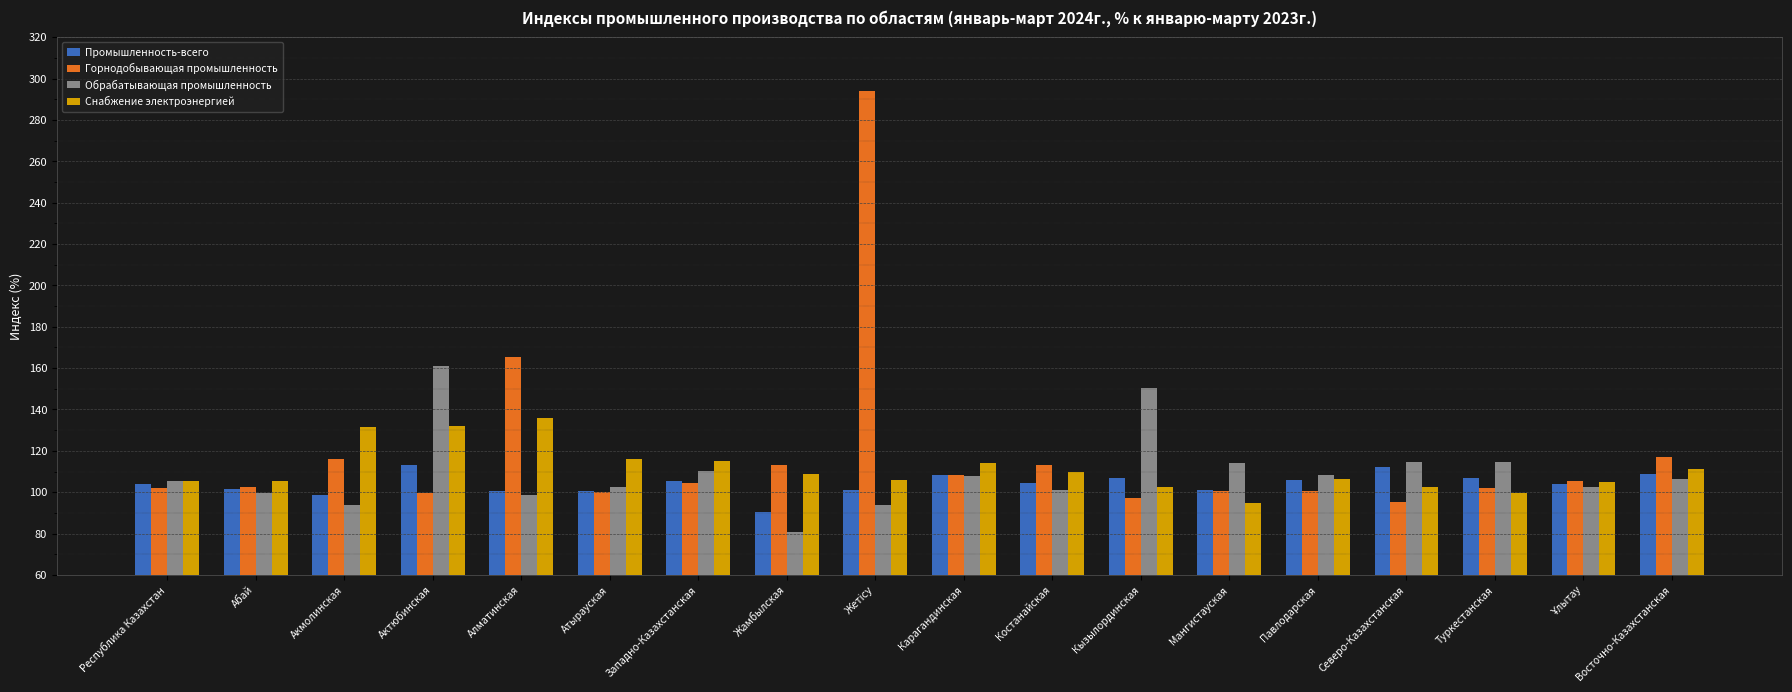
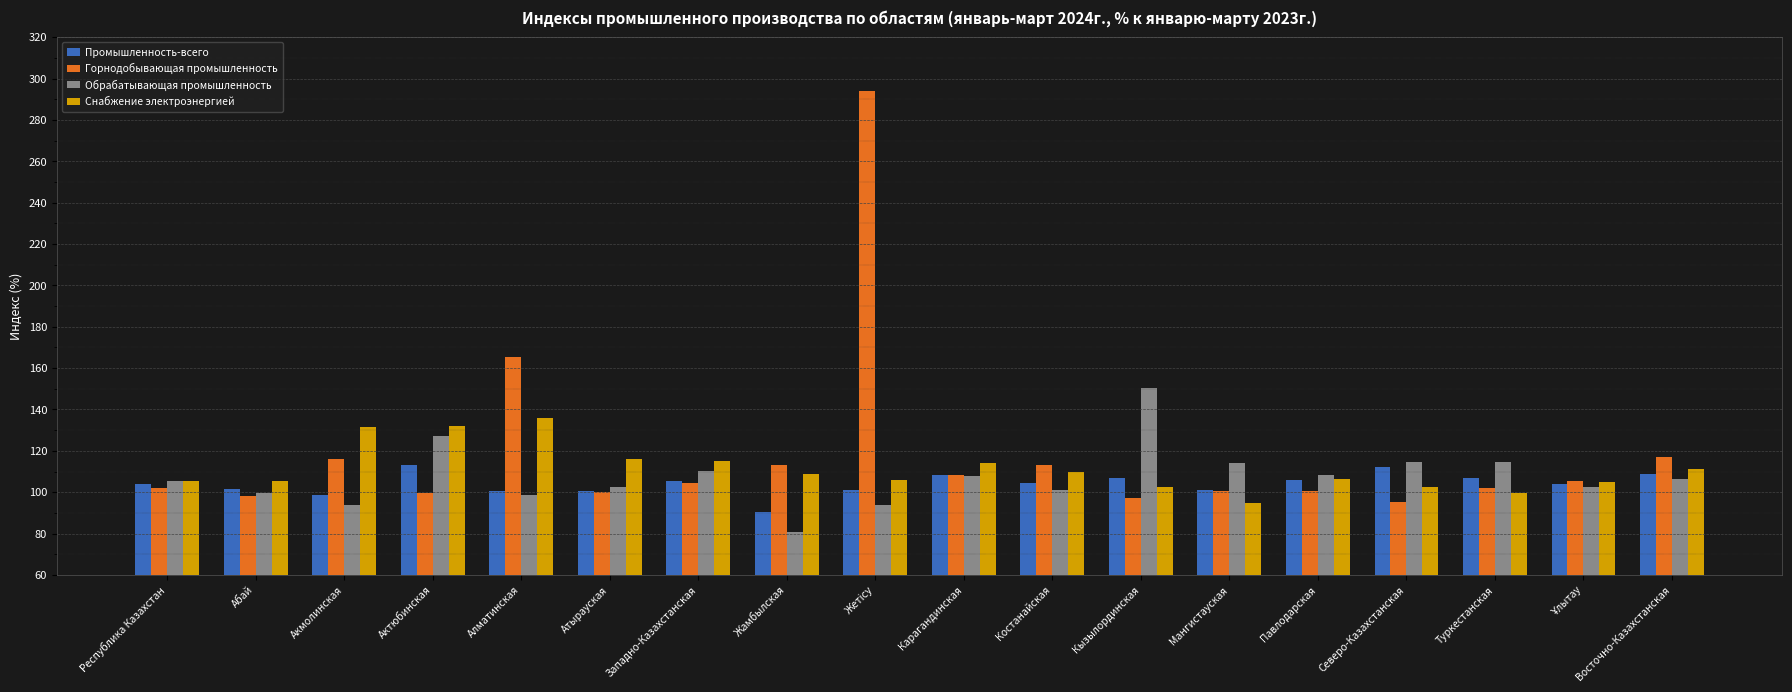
Горнодобывающая промышленность, Абай: 102 -> 98
Обрабатывающая промышленность, Актюбинская: 161 -> 127
